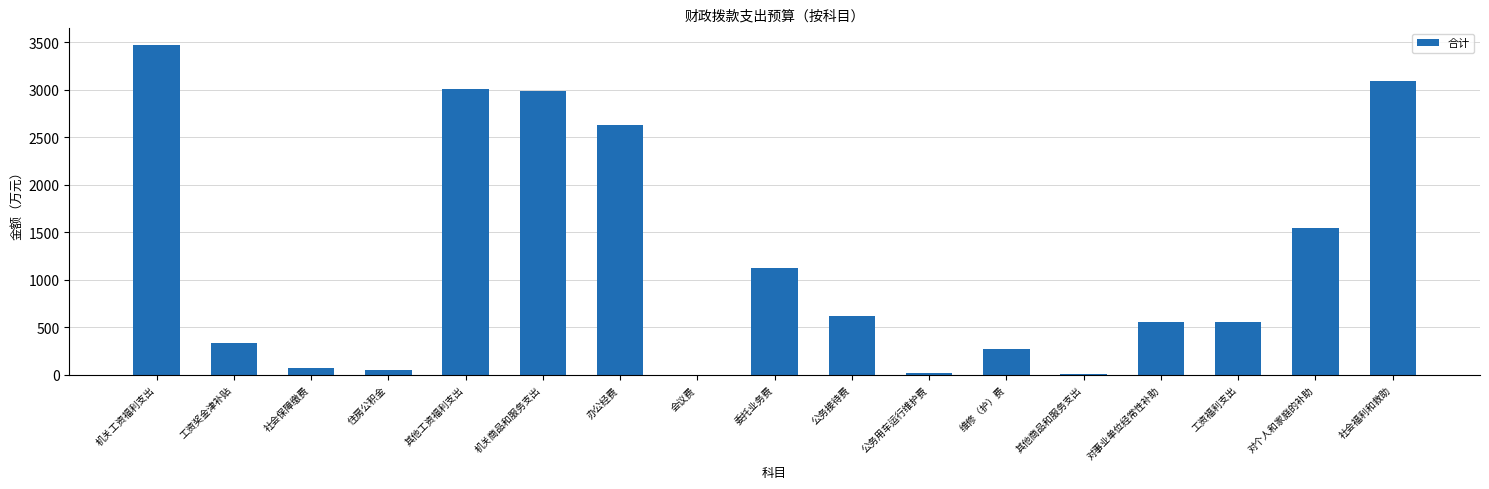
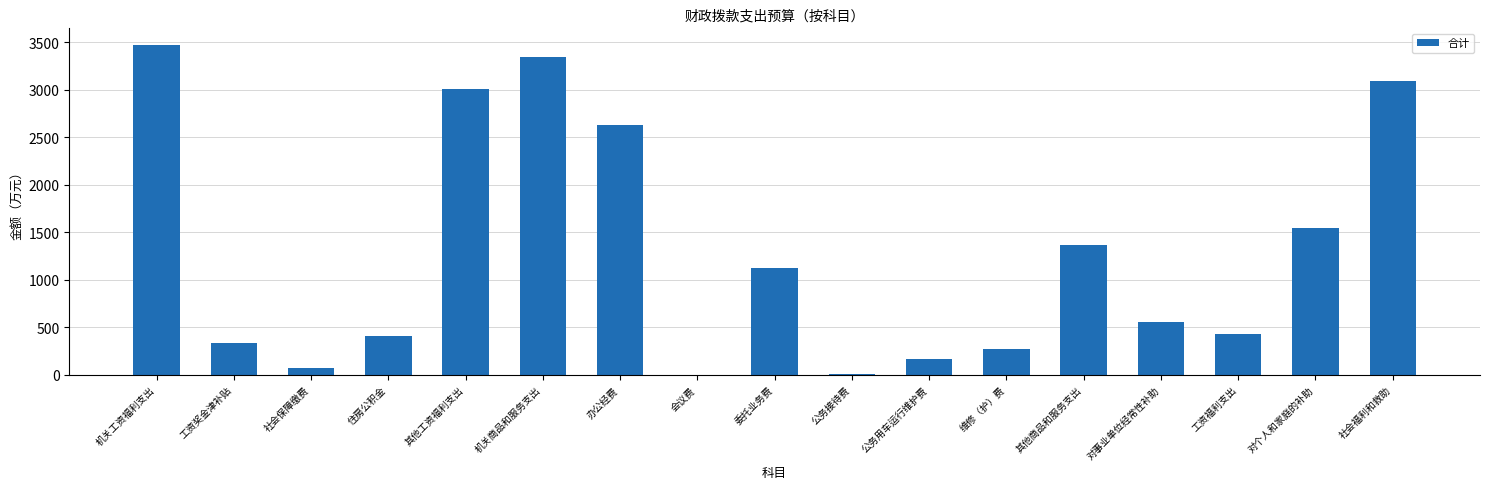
住房公积金: 0 -> 400
机关商品和服务支出: 3000 -> 3300
公务接待费: 600 -> 0
公务用车运行维护费: 0 -> 200
其他商品和服务支出: 0 -> 1400
工资福利支出: 600 -> 400
